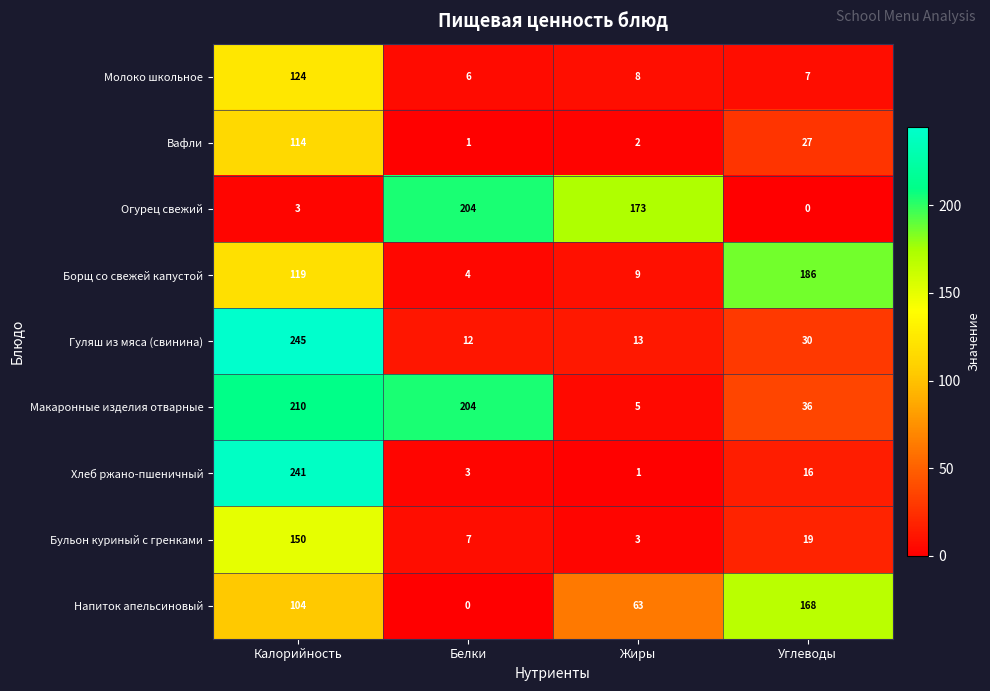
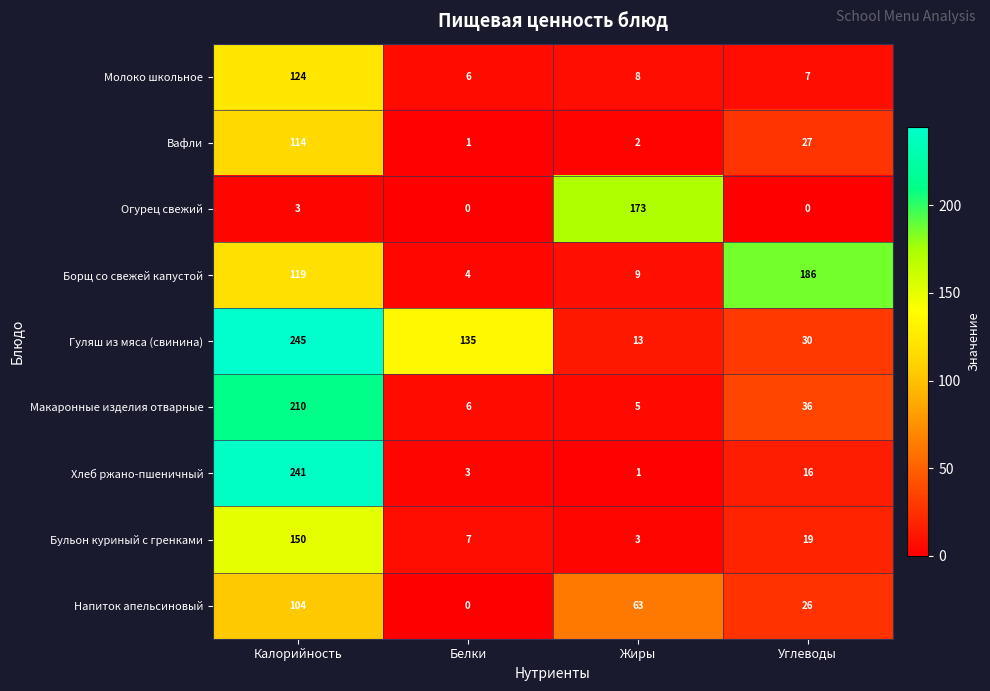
Огурец свежий, Белки: 204 -> 0
Гуляш из мяса (свинина), Белки: 12 -> 135
Макаронные изделия отварные, Белки: 204 -> 6
Напиток апельсиновый, Углеводы: 168 -> 26
